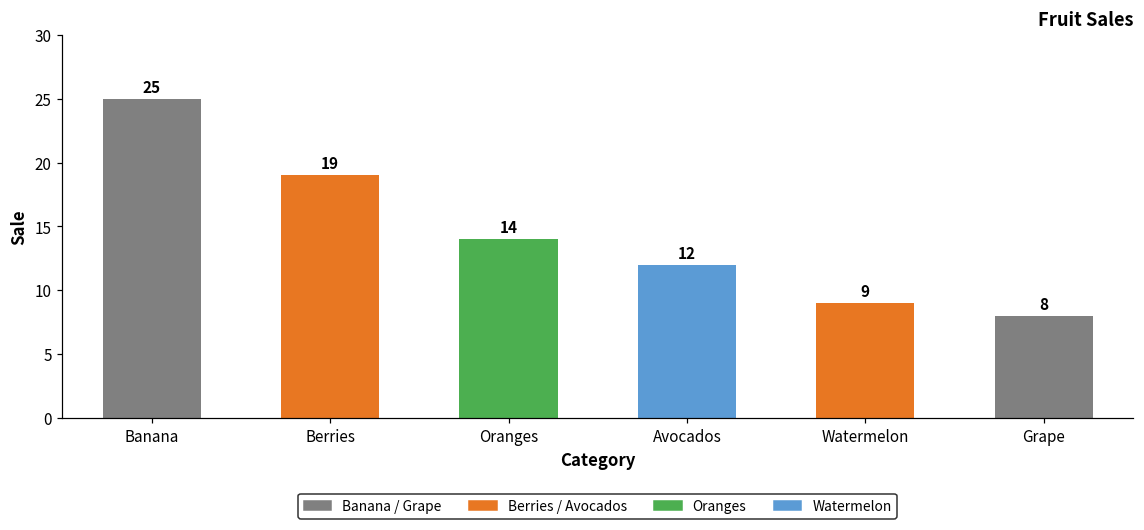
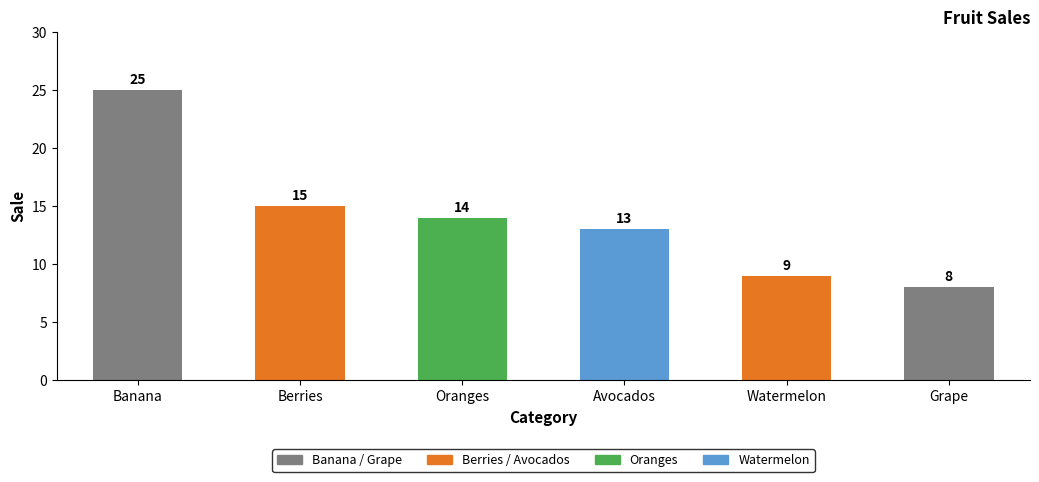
Berries: 19 -> 15
Avocados: 12 -> 13
